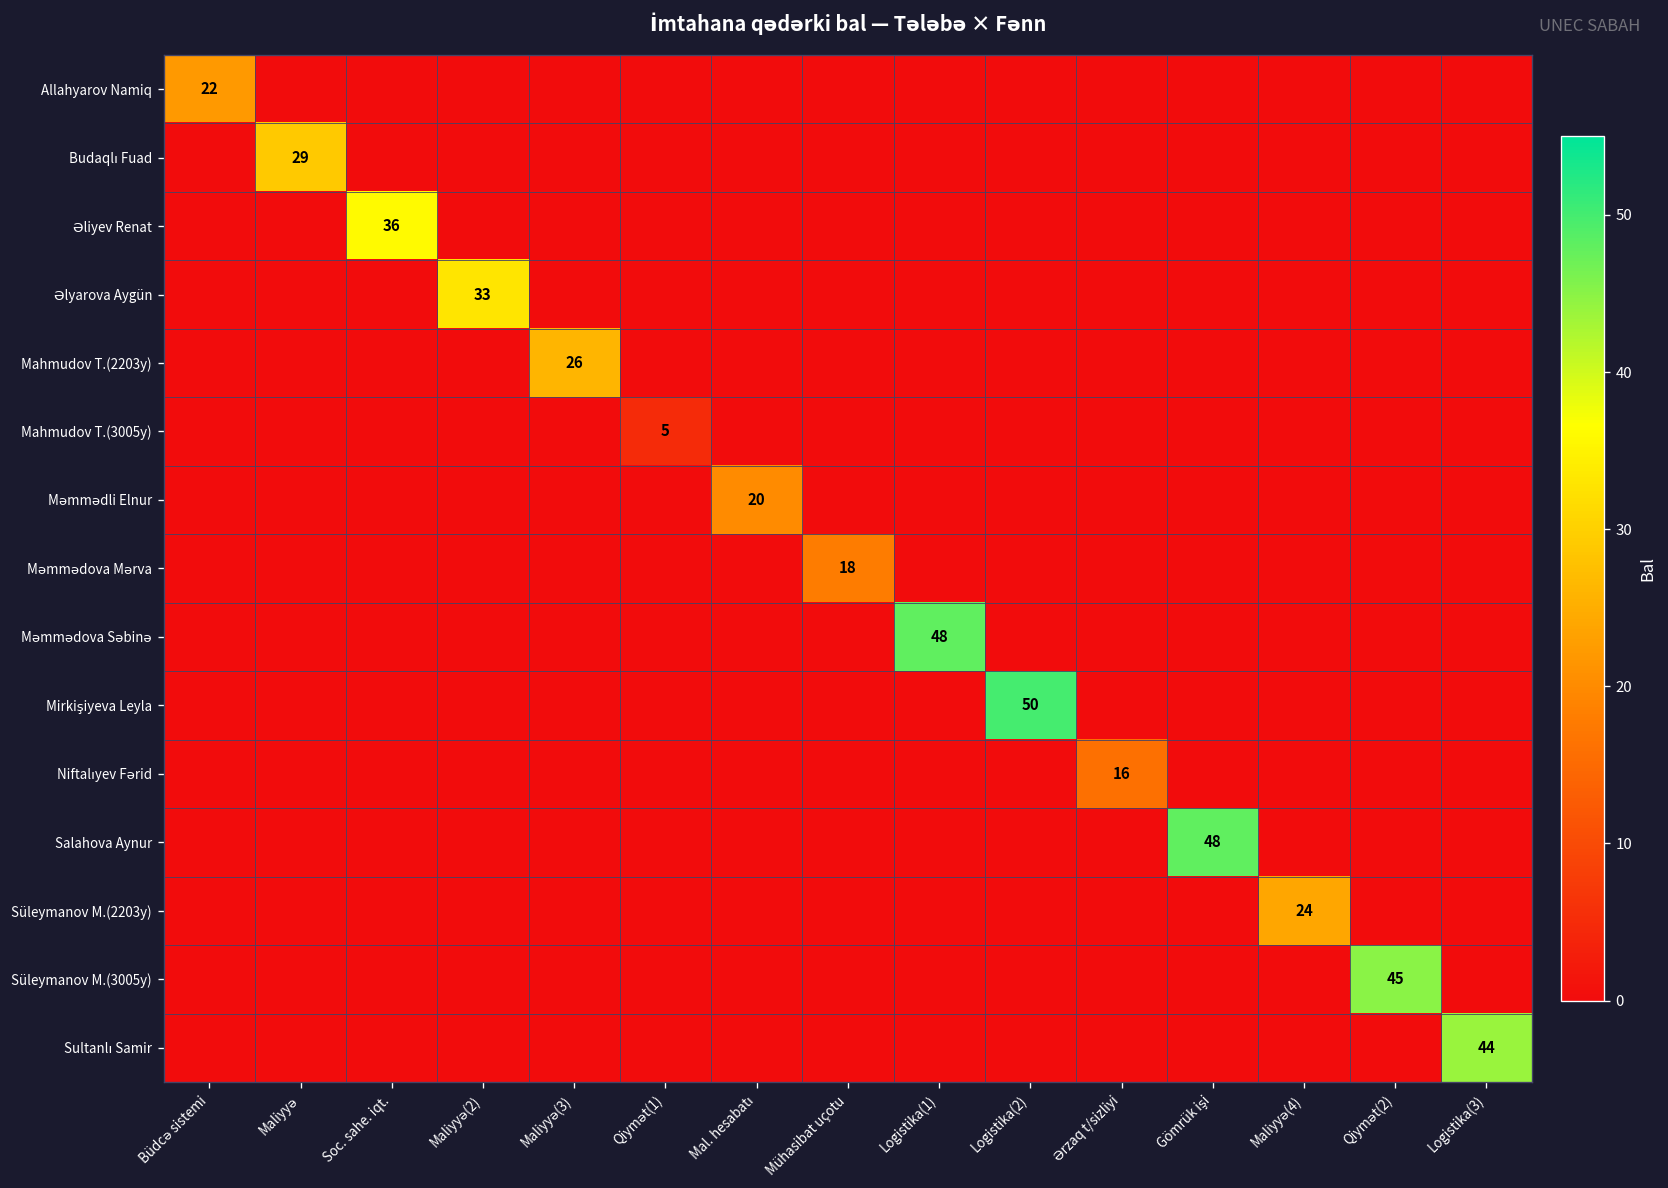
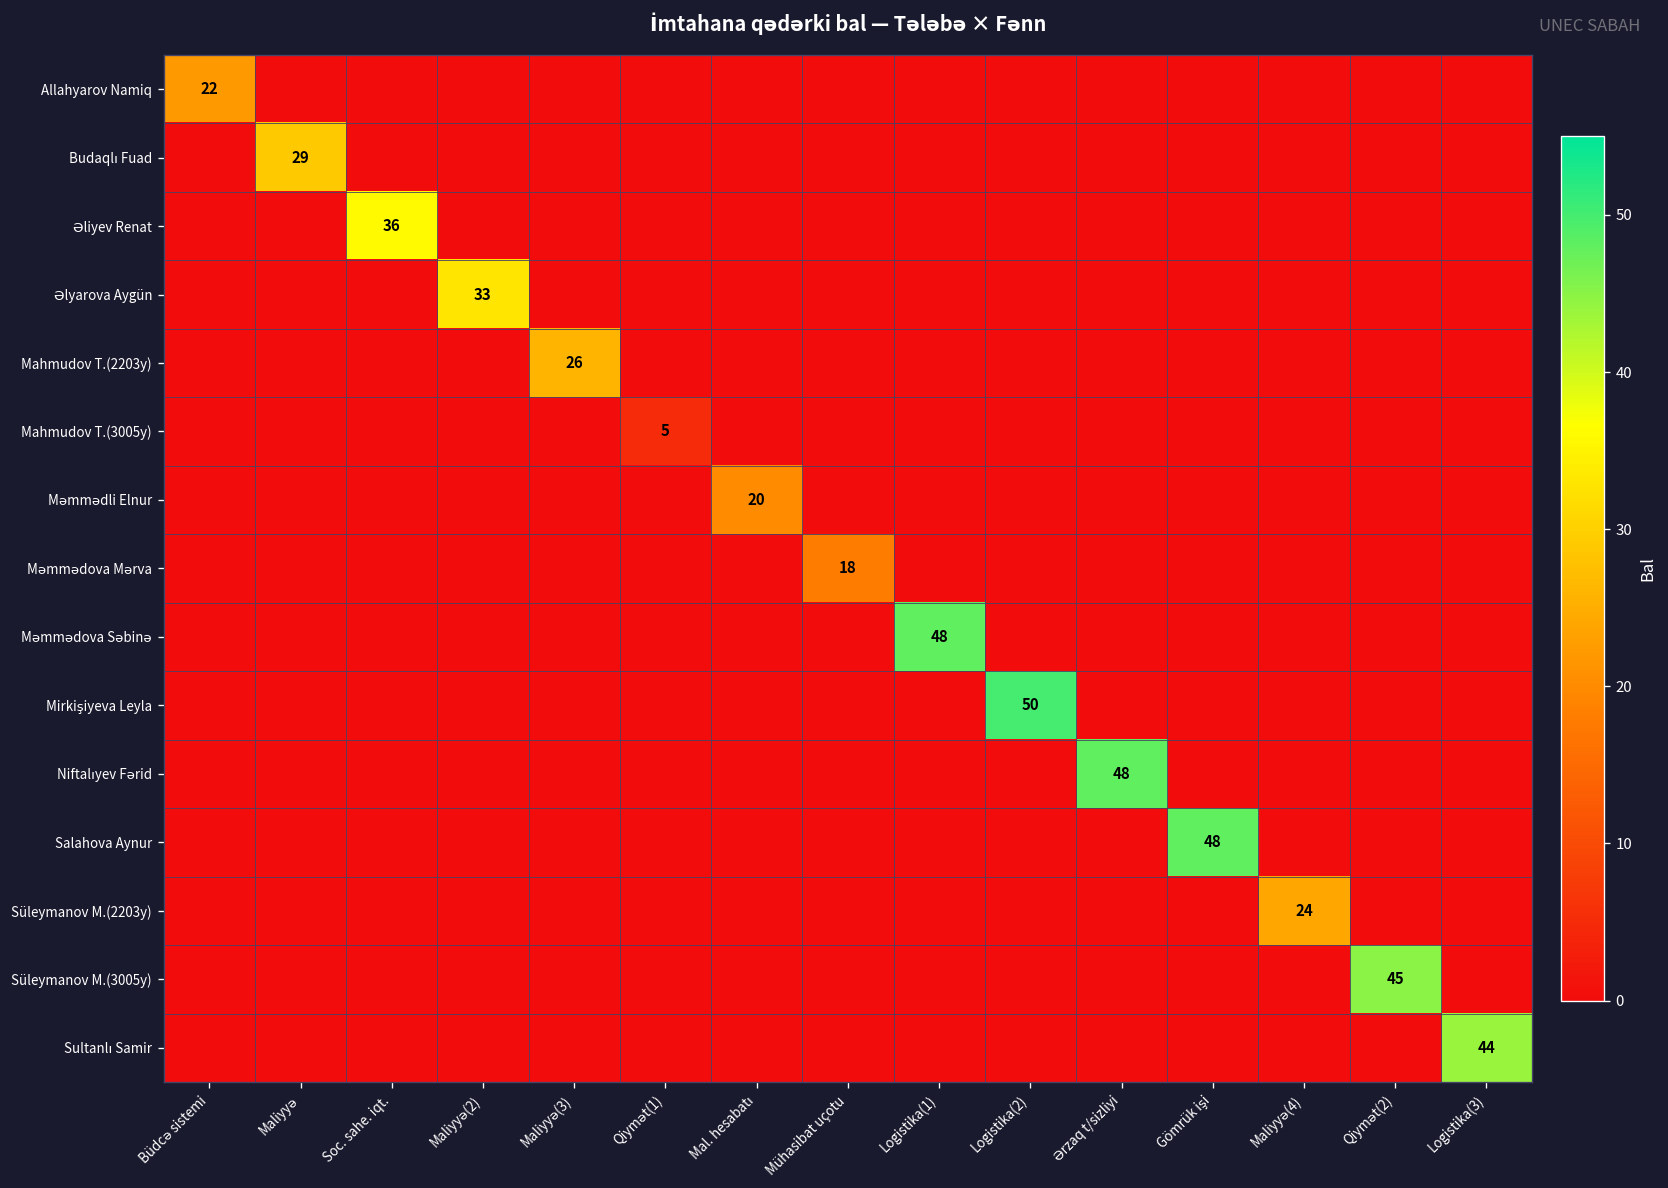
Niftalıyev Fərid, Ərzaq t/sizliyi: 16 -> 48
